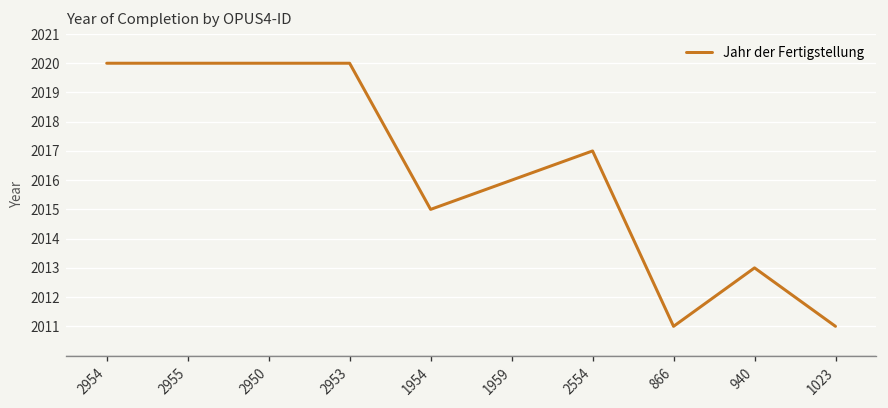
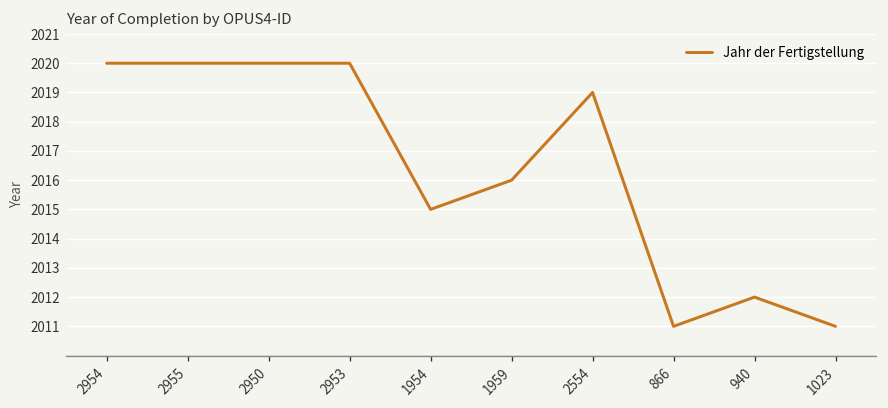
2554: 2017 -> 2019
940: 2013 -> 2012
